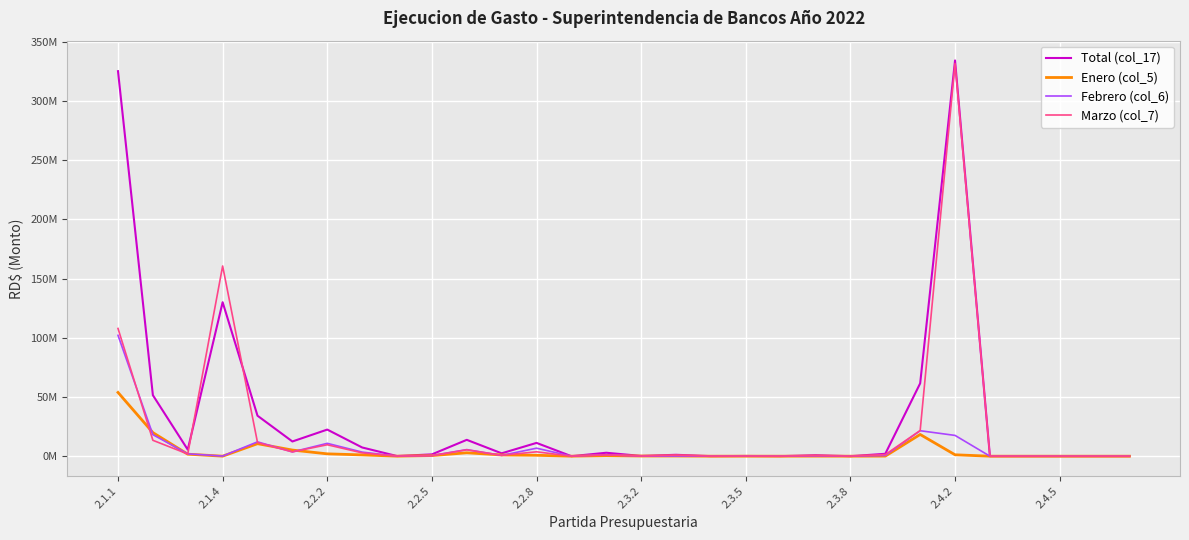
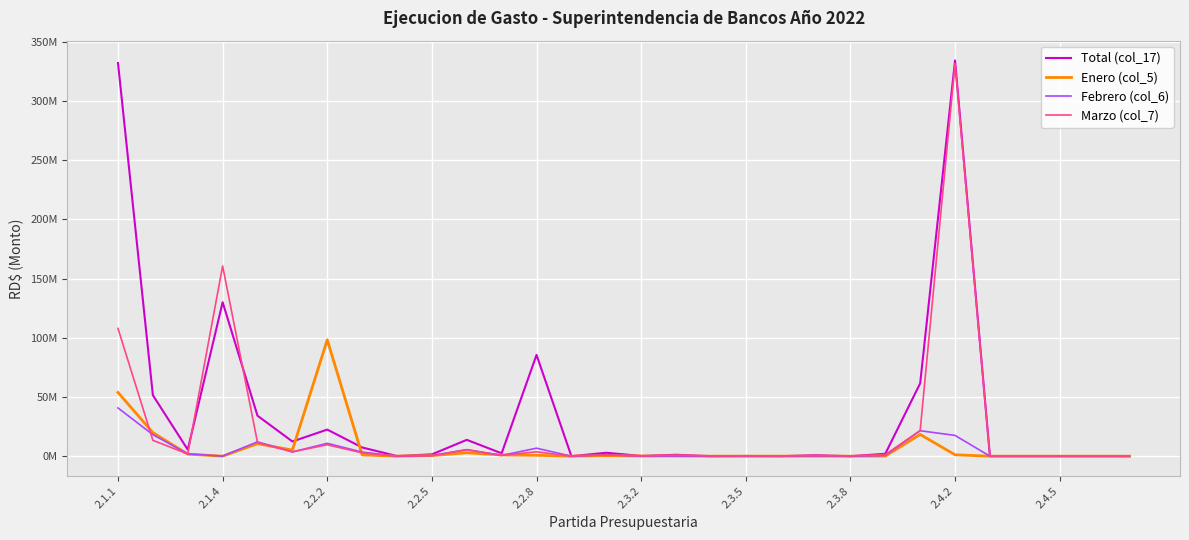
Total (col_17), 2.1.1: 325000000 -> 332000000
Febrero (col_6), 2.1.1: 102000000 -> 41000000
Enero (col_5), 2.2.2: 2000000 -> 98000000
Total (col_17), 2.2.8: 11000000 -> 86000000
